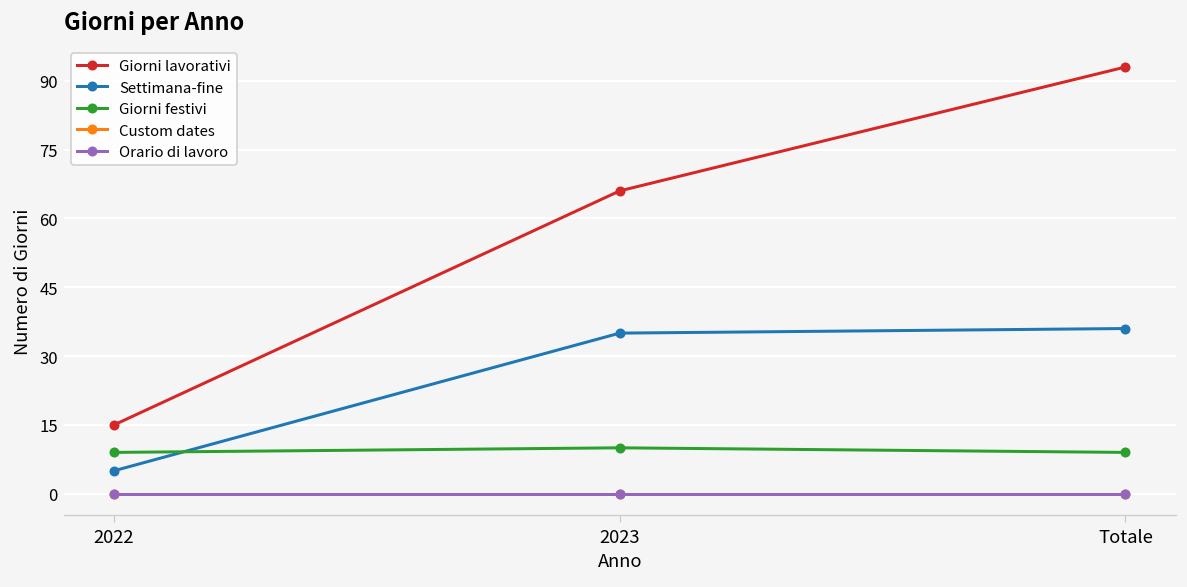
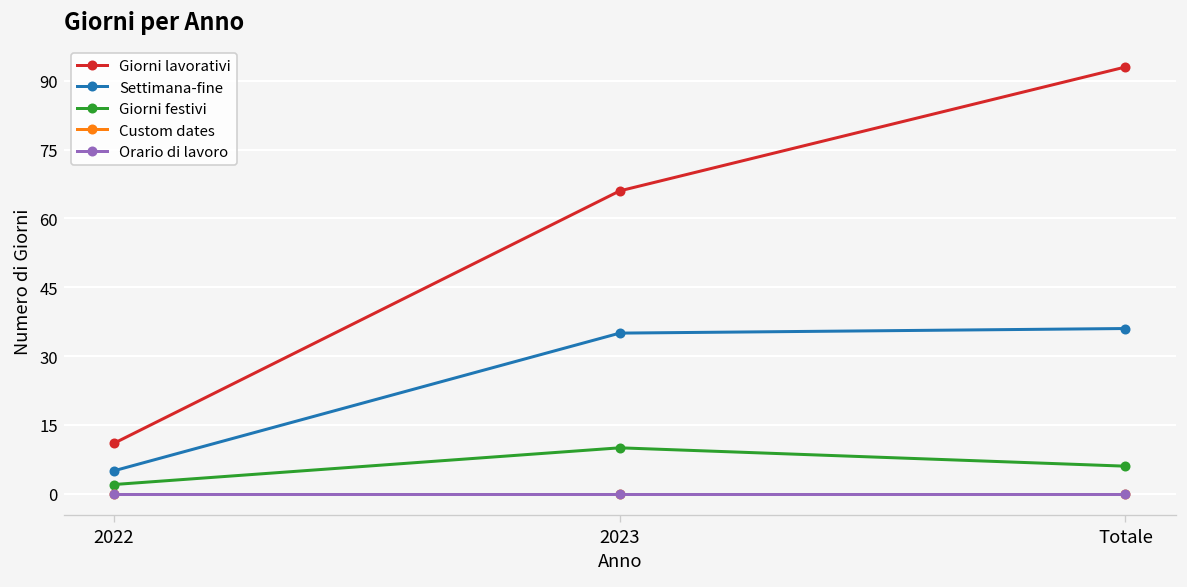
Giorni lavorativi, 2022: 15 -> 11
Giorni festivi, 2022: 9 -> 2
Giorni festivi, Totale: 9 -> 6
